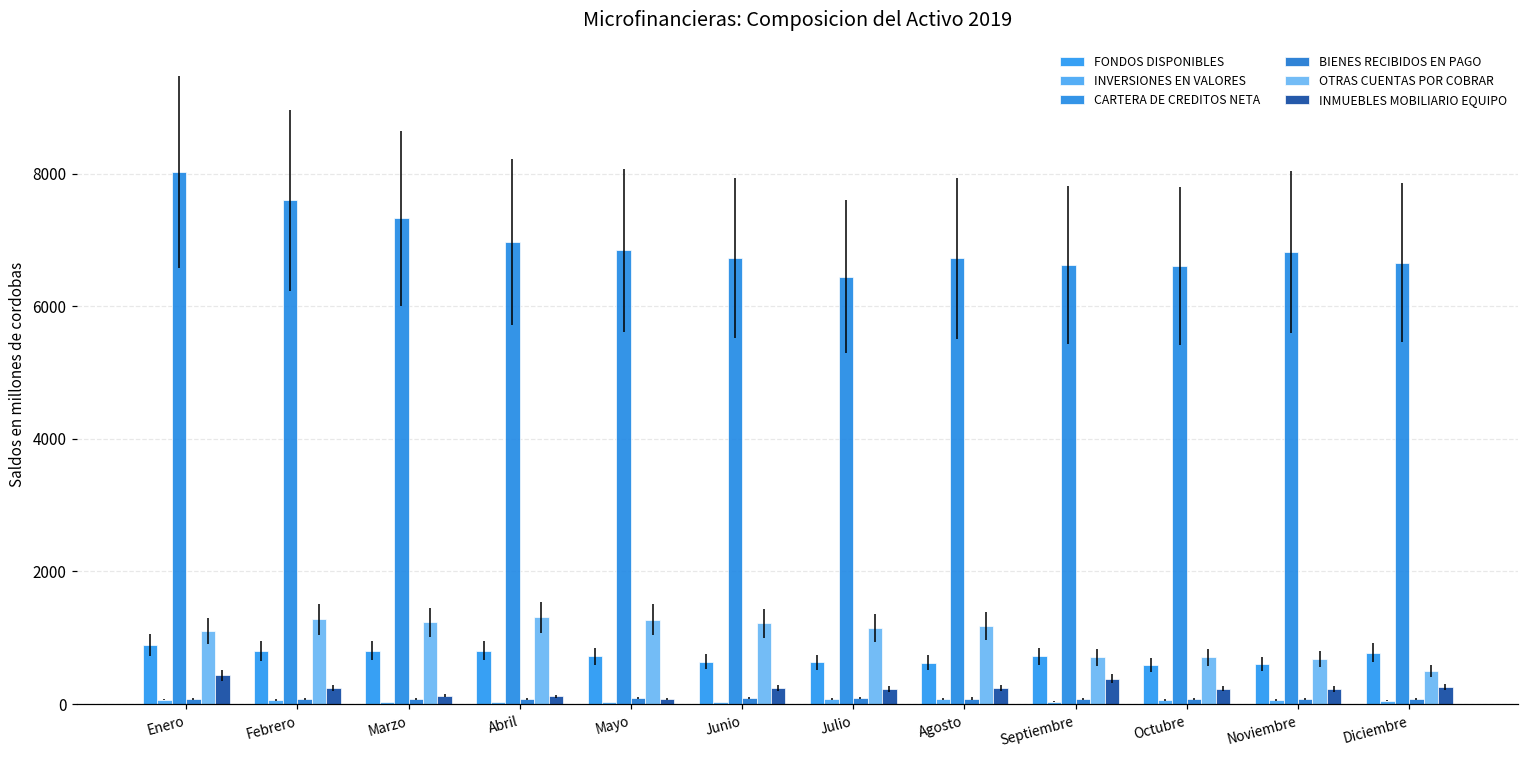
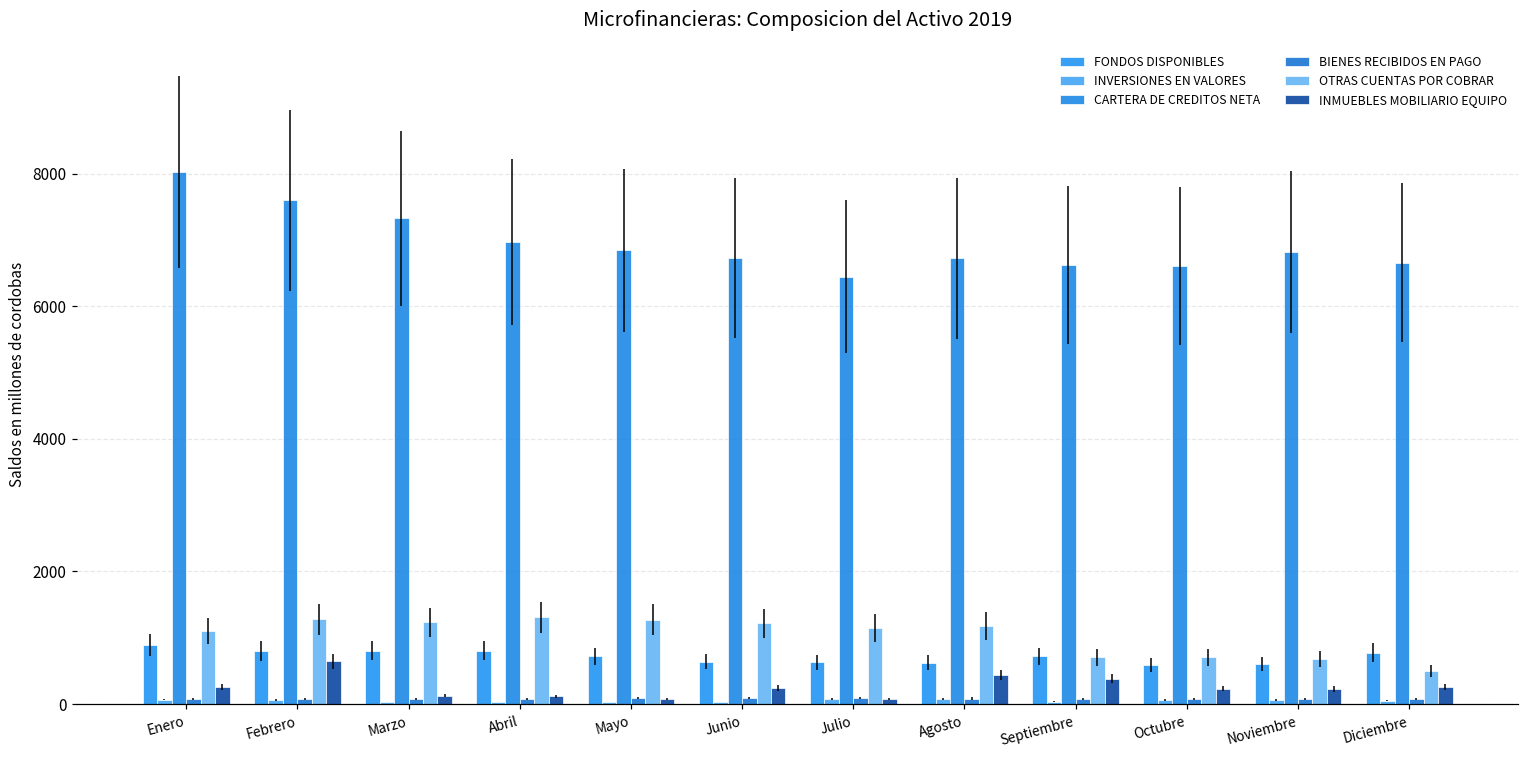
INMUEBLES MOBILIARIO EQUIPO, Enero: 400 -> 300
INMUEBLES MOBILIARIO EQUIPO, Febrero: 200 -> 600
INMUEBLES MOBILIARIO EQUIPO, Julio: 200 -> 100
INMUEBLES MOBILIARIO EQUIPO, Agosto: 200 -> 400
